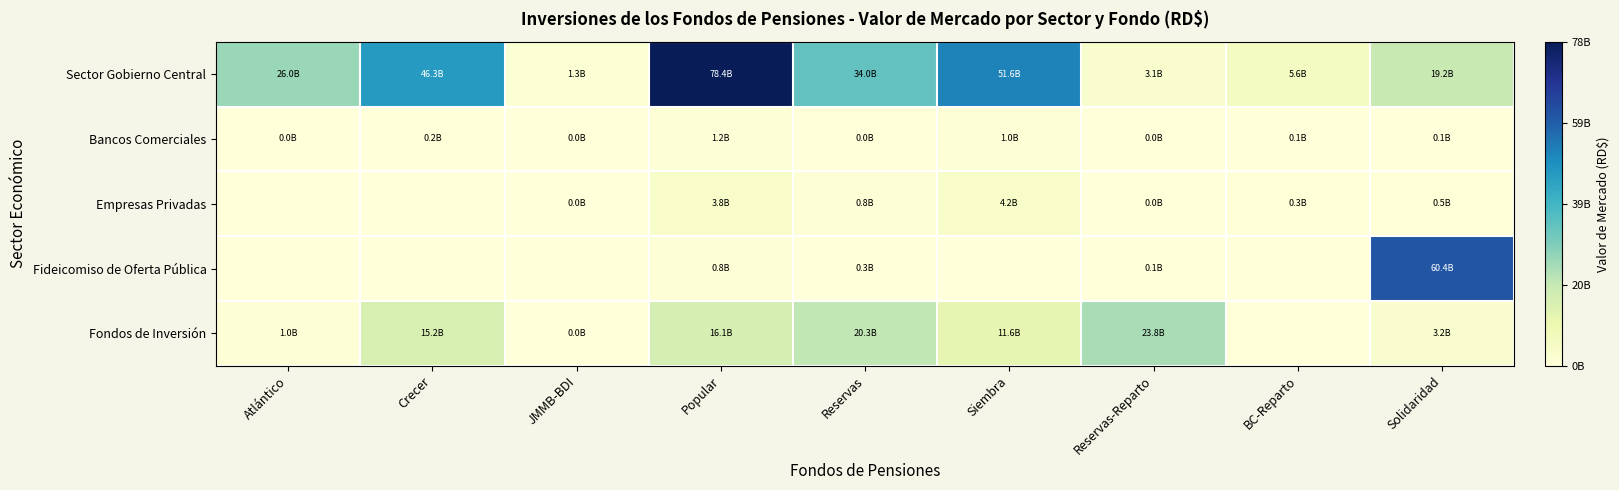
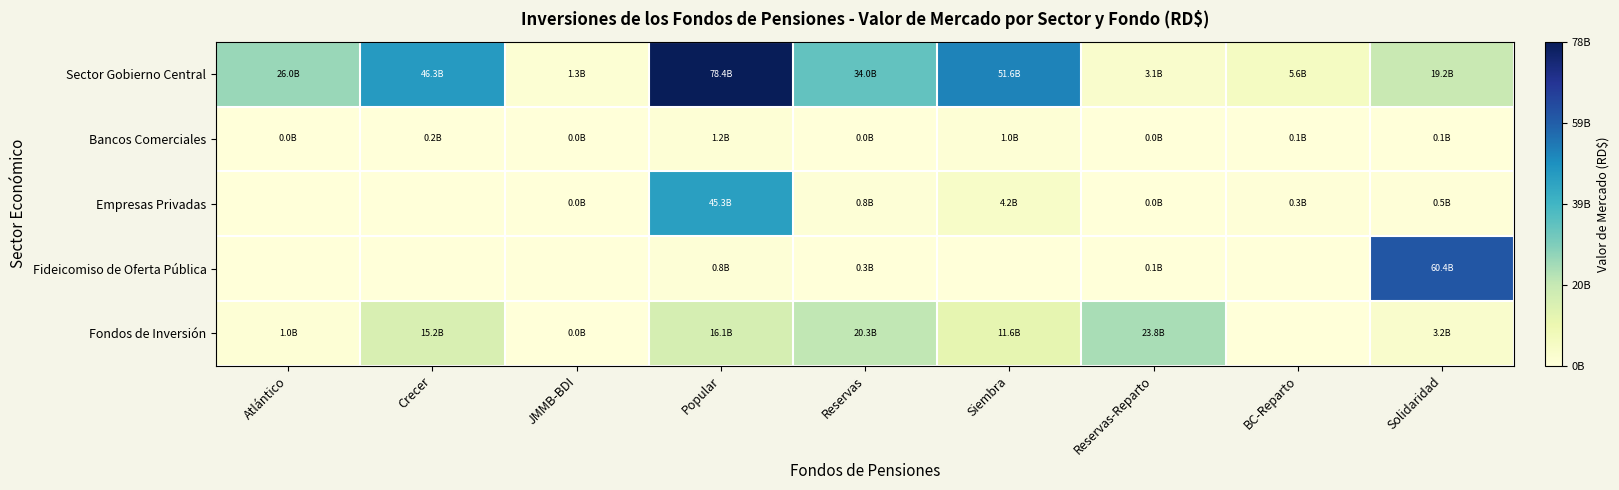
Empresas Privadas, Popular: 3.8B -> 45.3B
